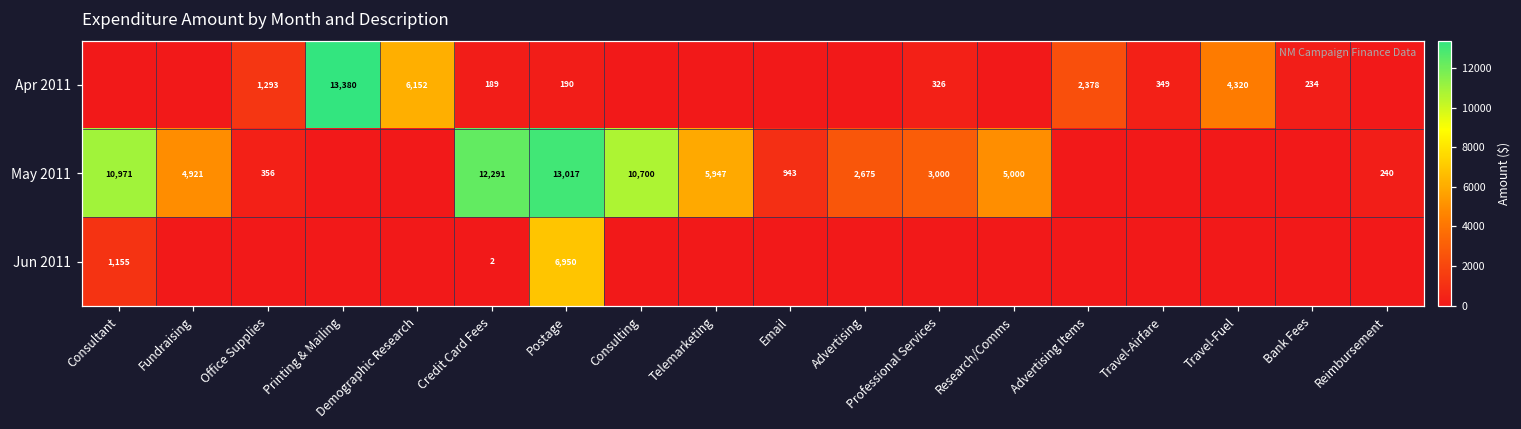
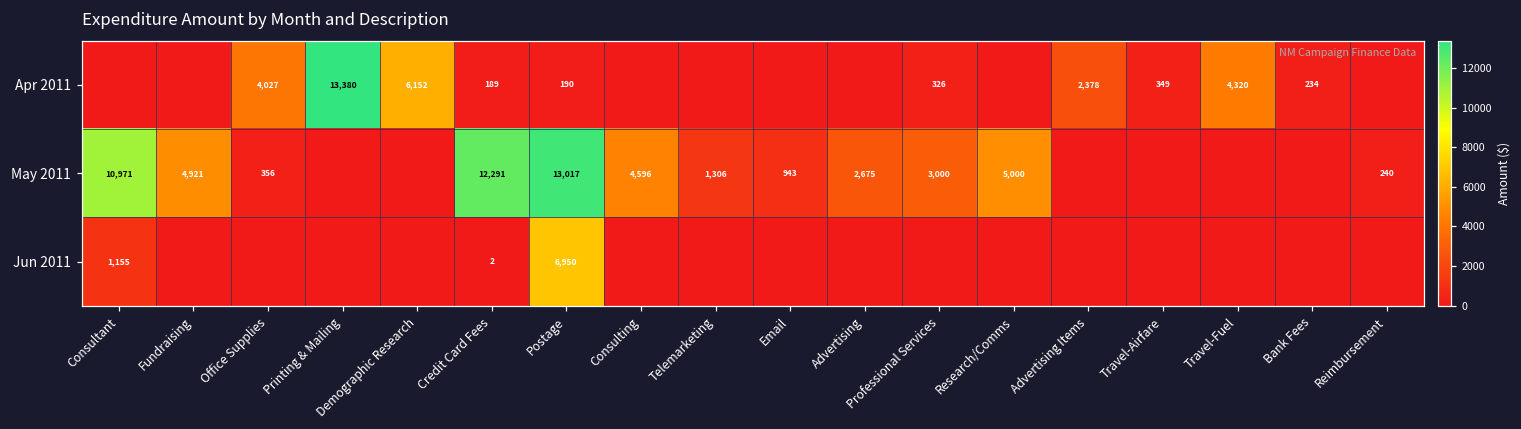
Apr 2011, Office Supplies: 1,293 -> 4,027
May 2011, Consulting: 10,700 -> 4,596
May 2011, Telemarketing: 5,947 -> 1,306
